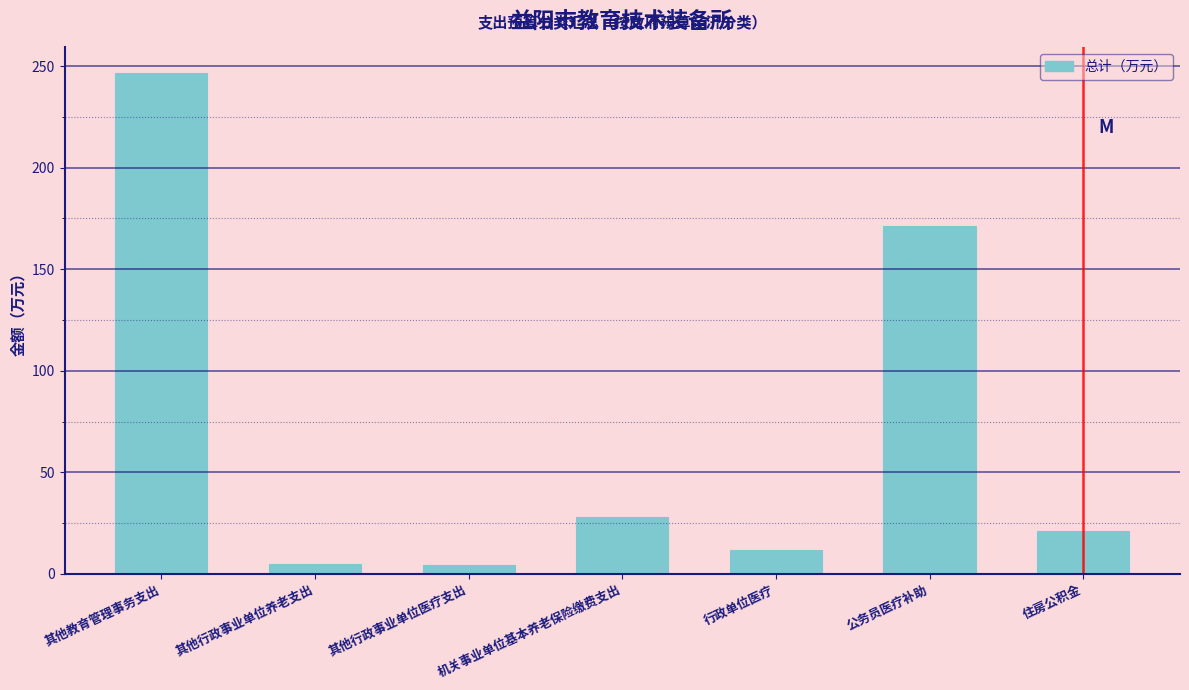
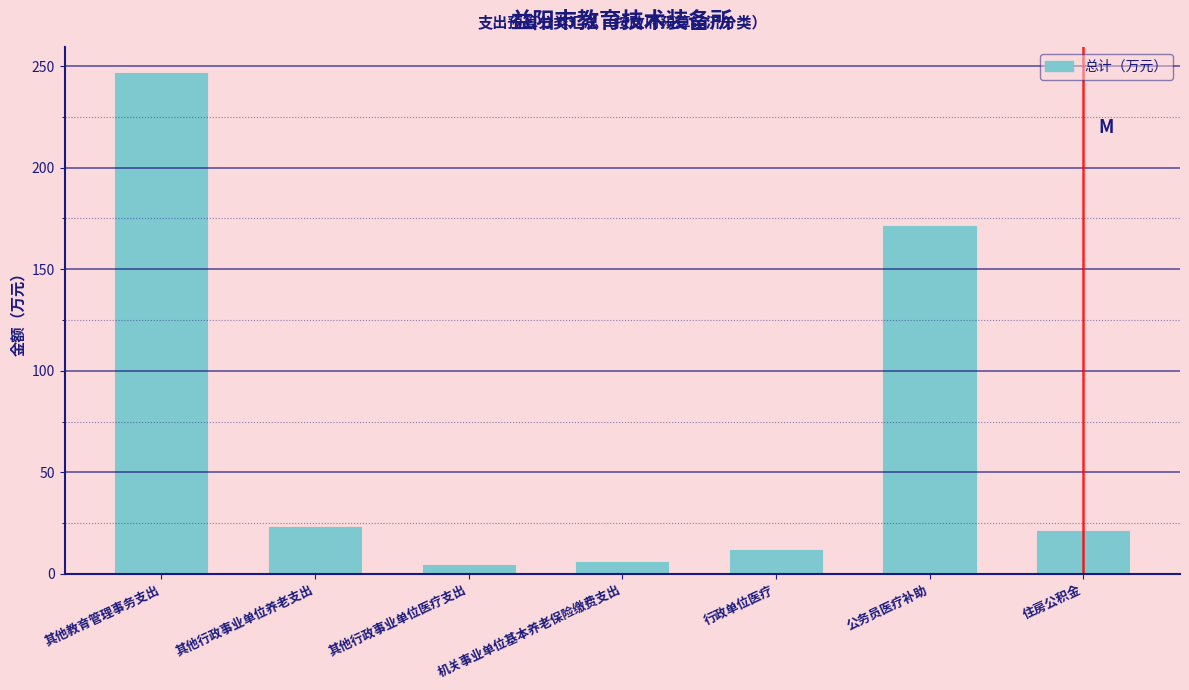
其他行政事业单位养老支出: 5 -> 23
机关事业单位基本养老保险缴费支出: 28 -> 6
